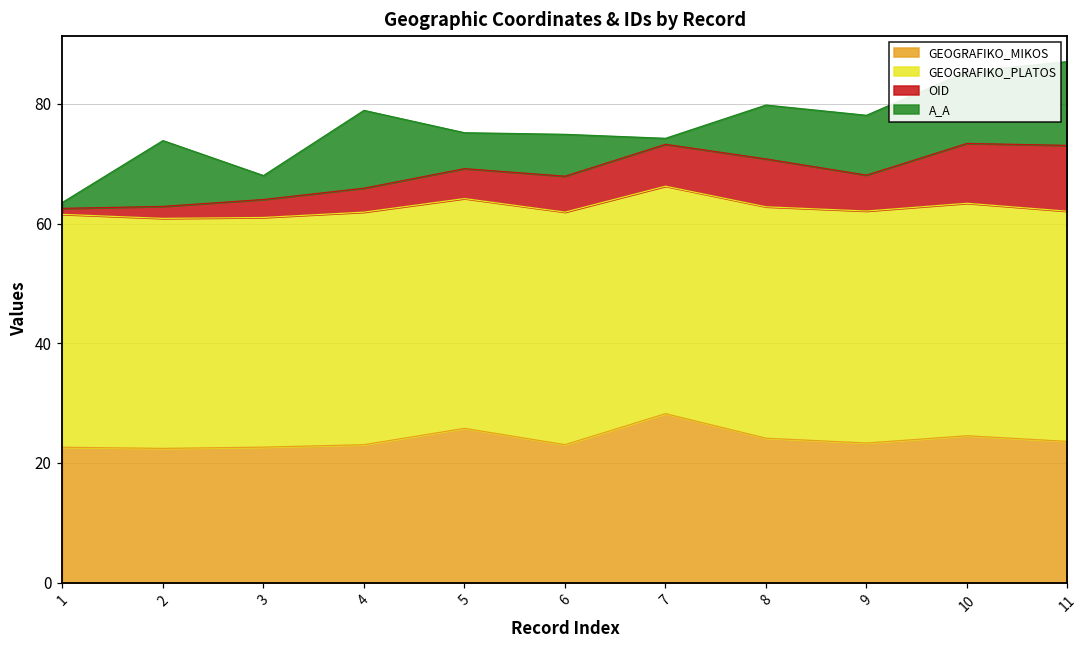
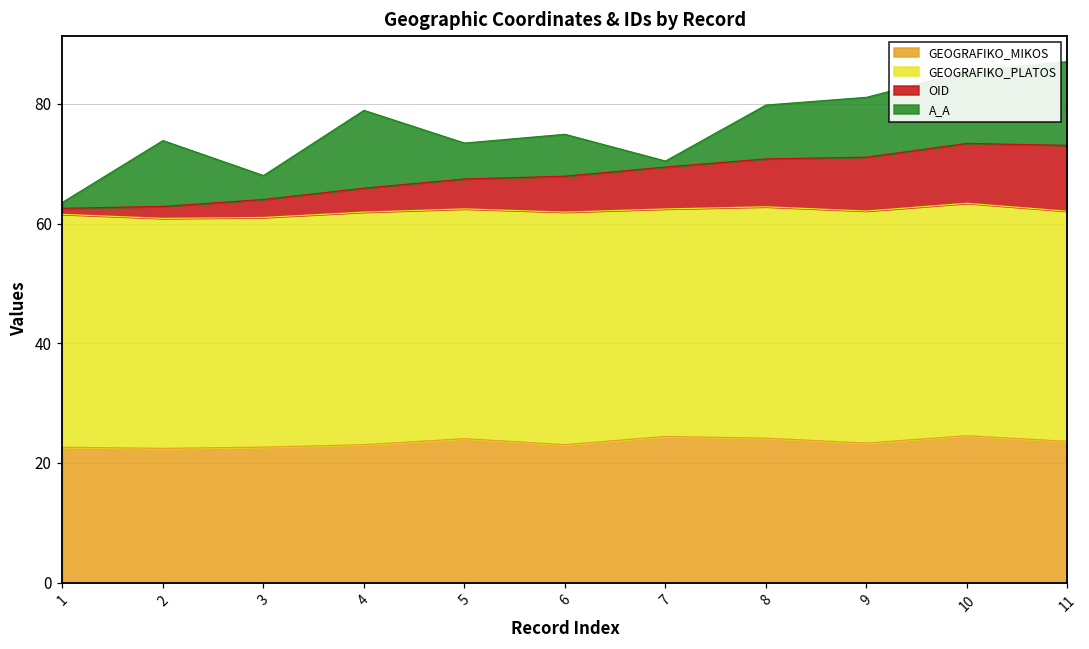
GEOGRAFIKO_MIKOS, 5: 26 -> 24
GEOGRAFIKO_MIKOS, 7: 28 -> 24
OID, 9: 6 -> 9
